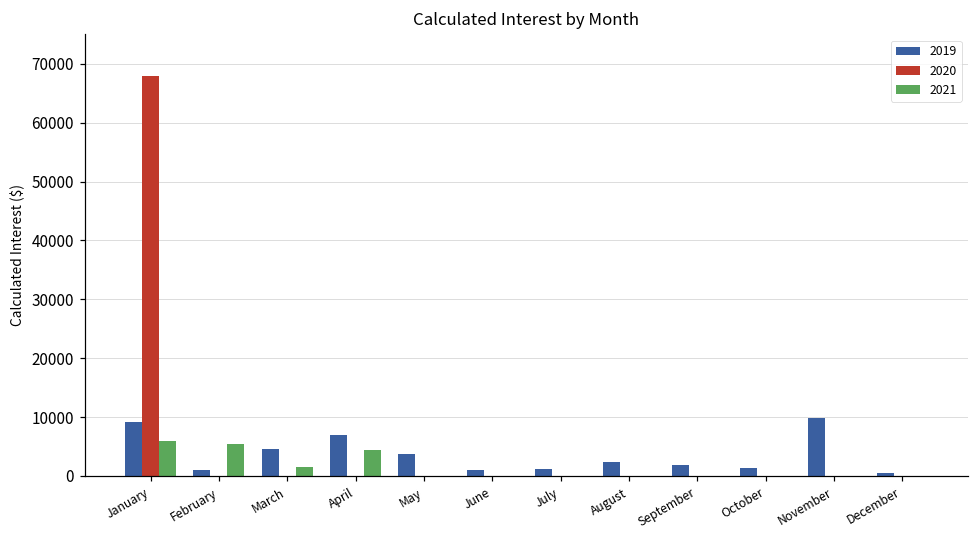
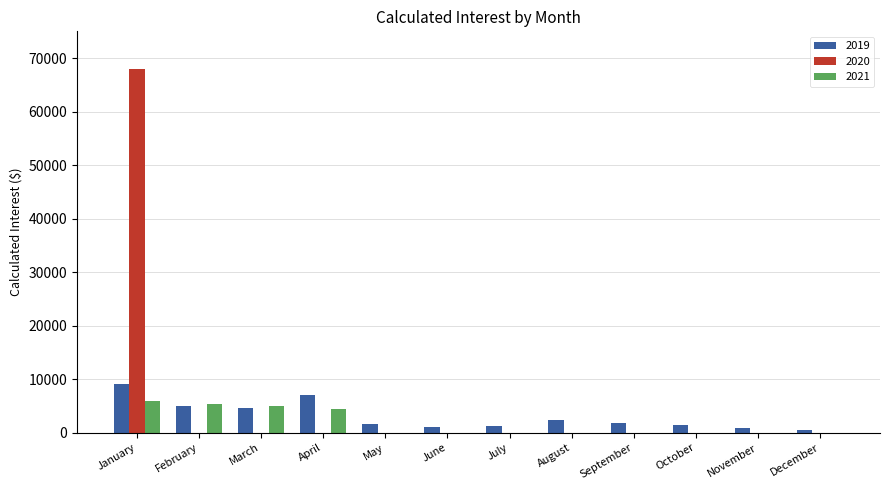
2019, February: 1000 -> 5000
2021, March: 2000 -> 5000
2019, May: 4000 -> 2000
2019, November: 10000 -> 1000
